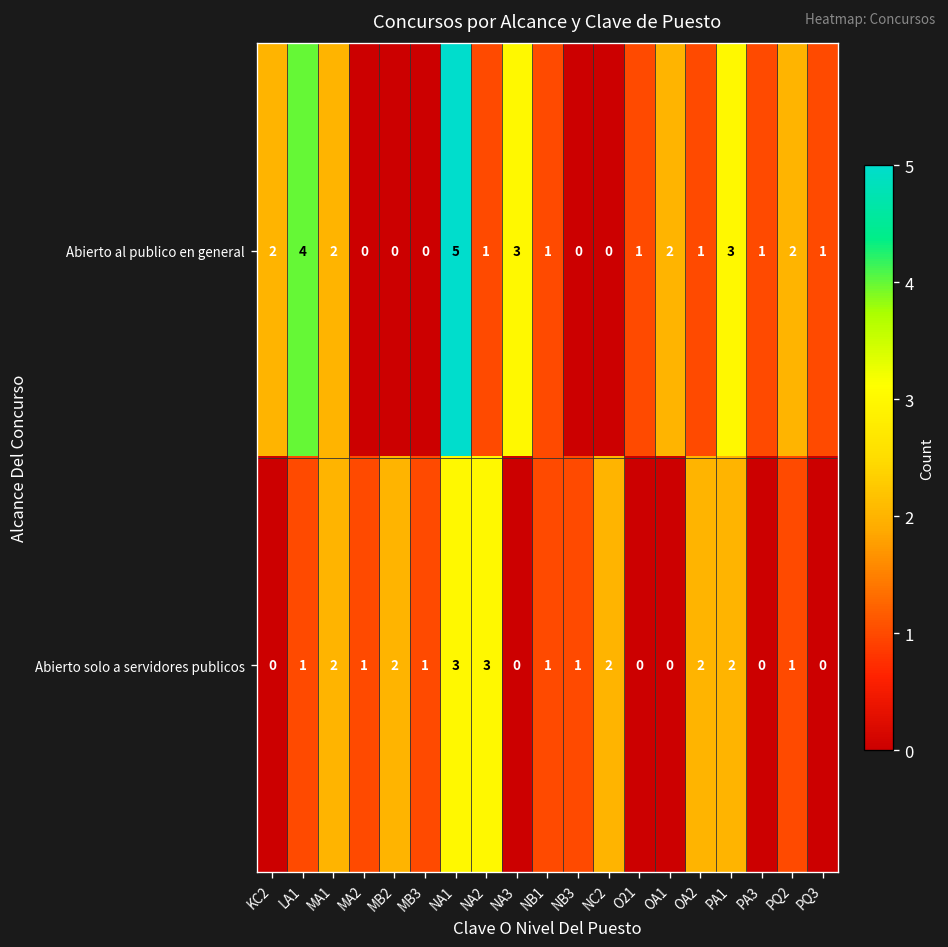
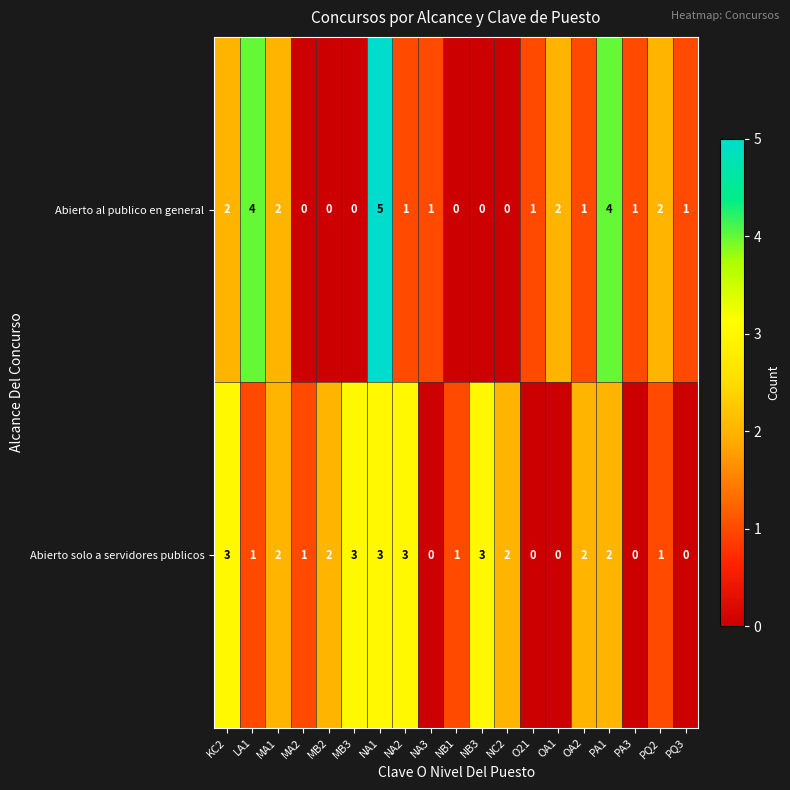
Abierto al publico en general, NA3: 3 -> 1
Abierto al publico en general, NB1: 1 -> 0
Abierto al publico en general, PA1: 3 -> 4
Abierto solo a servidores publicos, KC2: 0 -> 3
Abierto solo a servidores publicos, MB3: 1 -> 3
Abierto solo a servidores publicos, NB3: 1 -> 3
